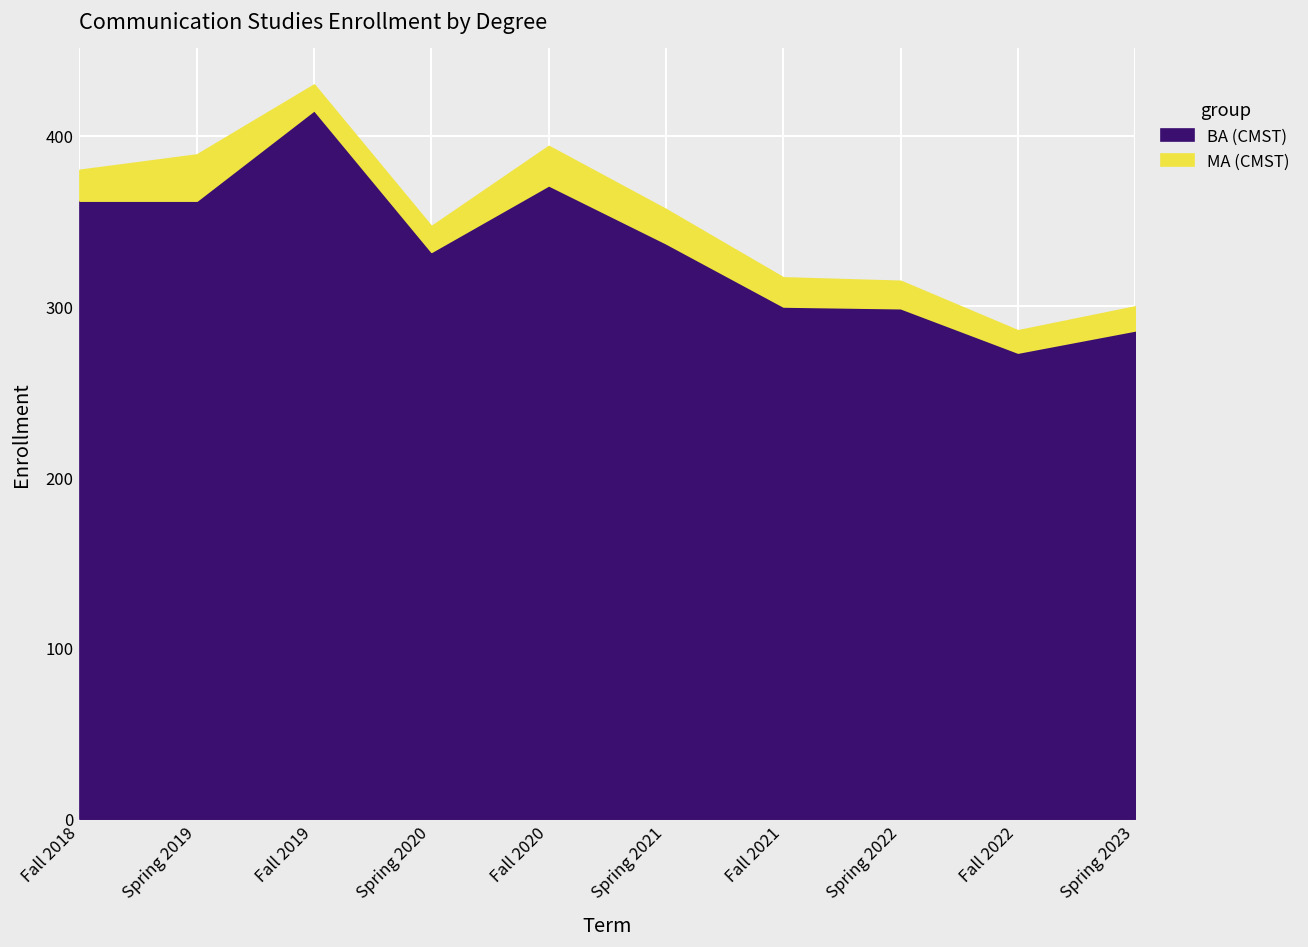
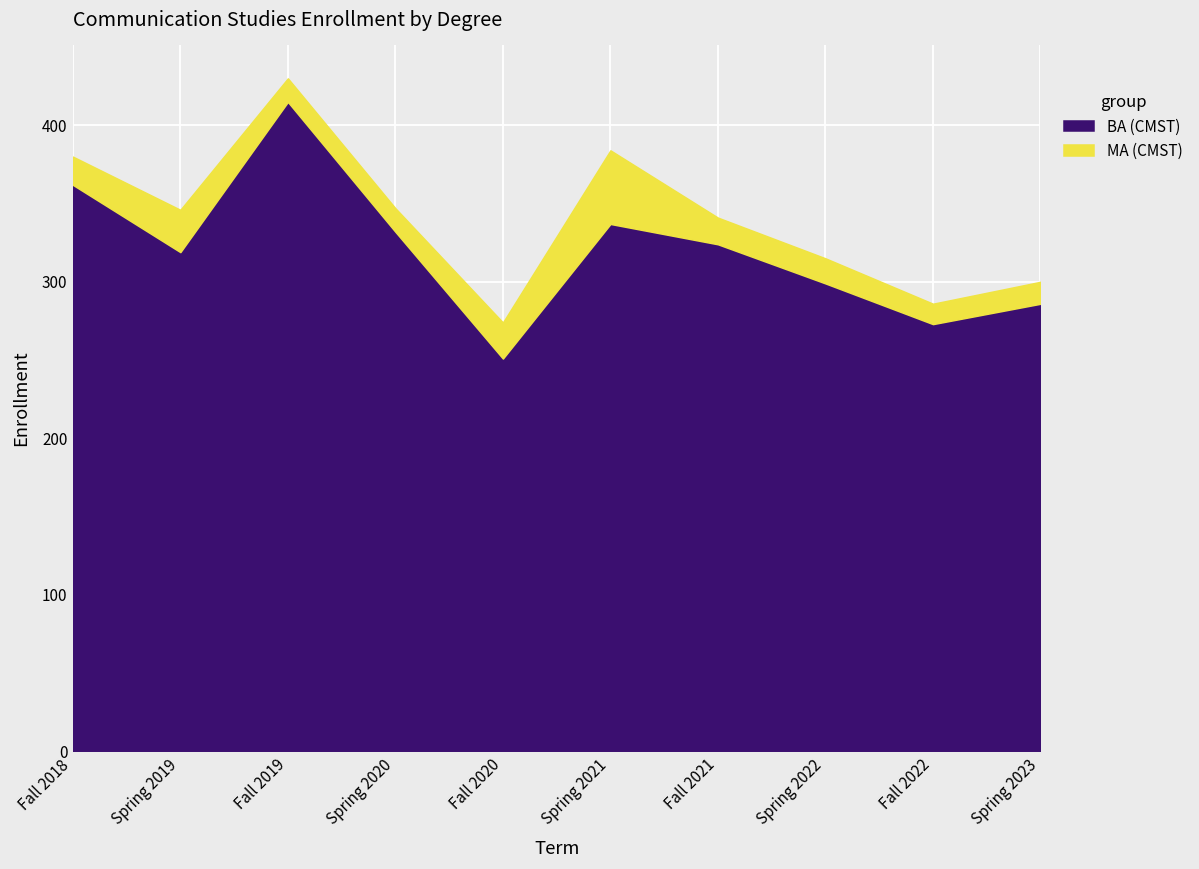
BA (CMST), Spring 2019: 362 -> 319
BA (CMST), Fall 2020: 371 -> 251
MA (CMST), Spring 2021: 20 -> 47
BA (CMST), Fall 2021: 300 -> 324
